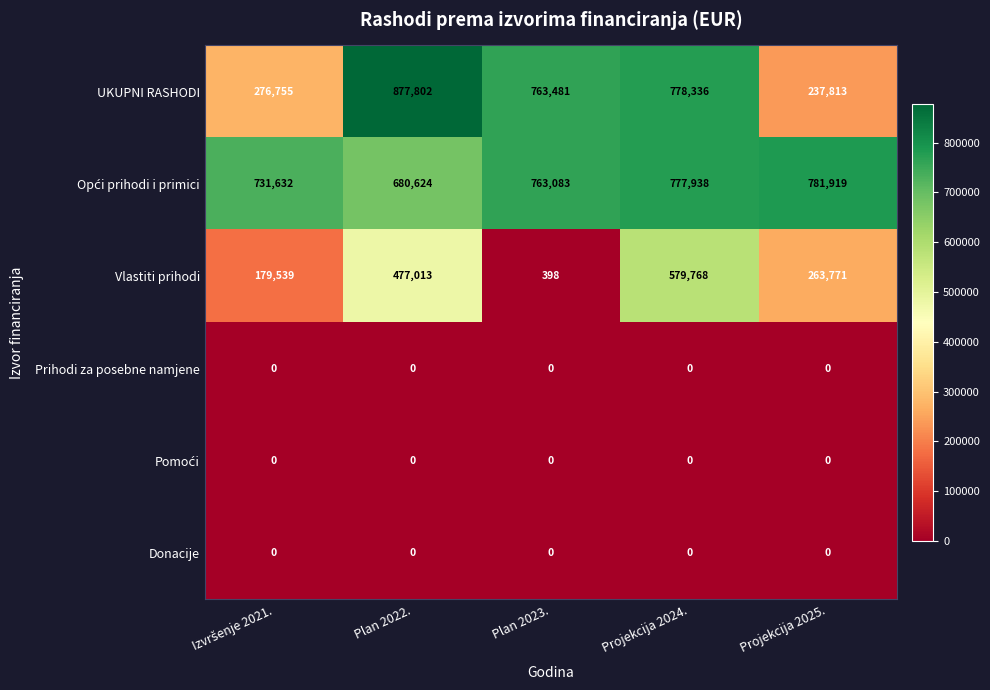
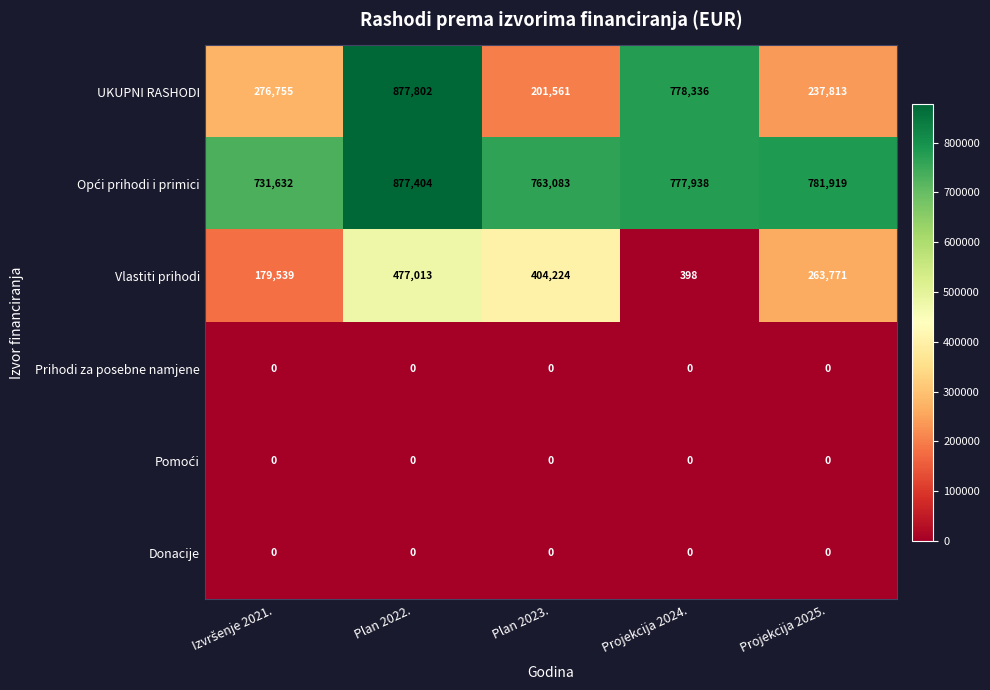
UKUPNI RASHODI, Plan 2023.: 763,481 -> 201,561
Opći prihodi i primici, Plan 2022.: 680,624 -> 877,404
Vlastiti prihodi, Plan 2023.: 398 -> 404,224
Vlastiti prihodi, Projekcija 2024.: 579,768 -> 398
